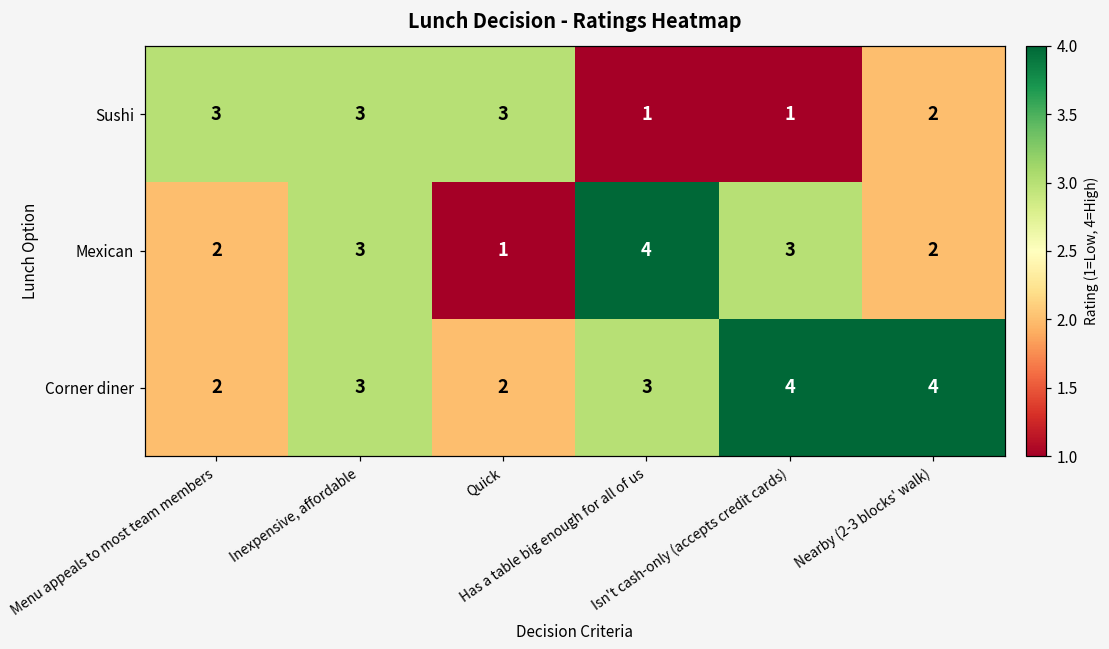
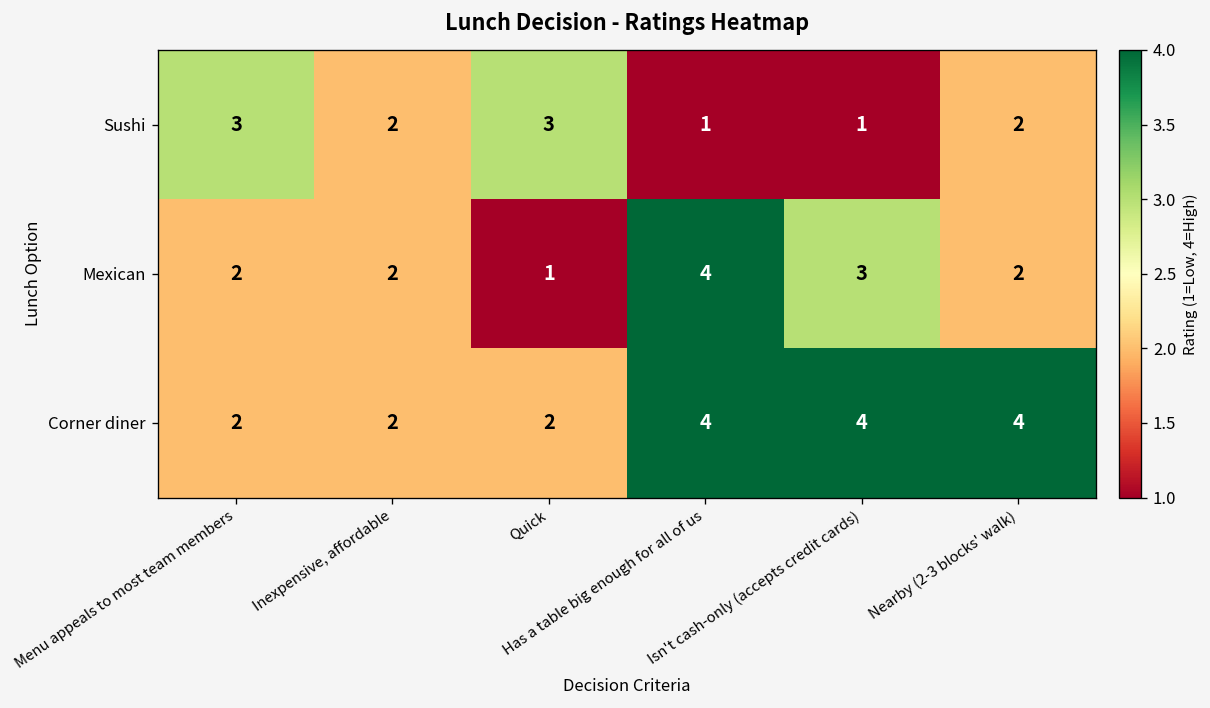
Sushi, Inexpensive, affordable: 3 -> 2
Mexican, Inexpensive, affordable: 3 -> 2
Corner diner, Inexpensive, affordable: 3 -> 2
Corner diner, Has a table big enough for all of us: 3 -> 4
